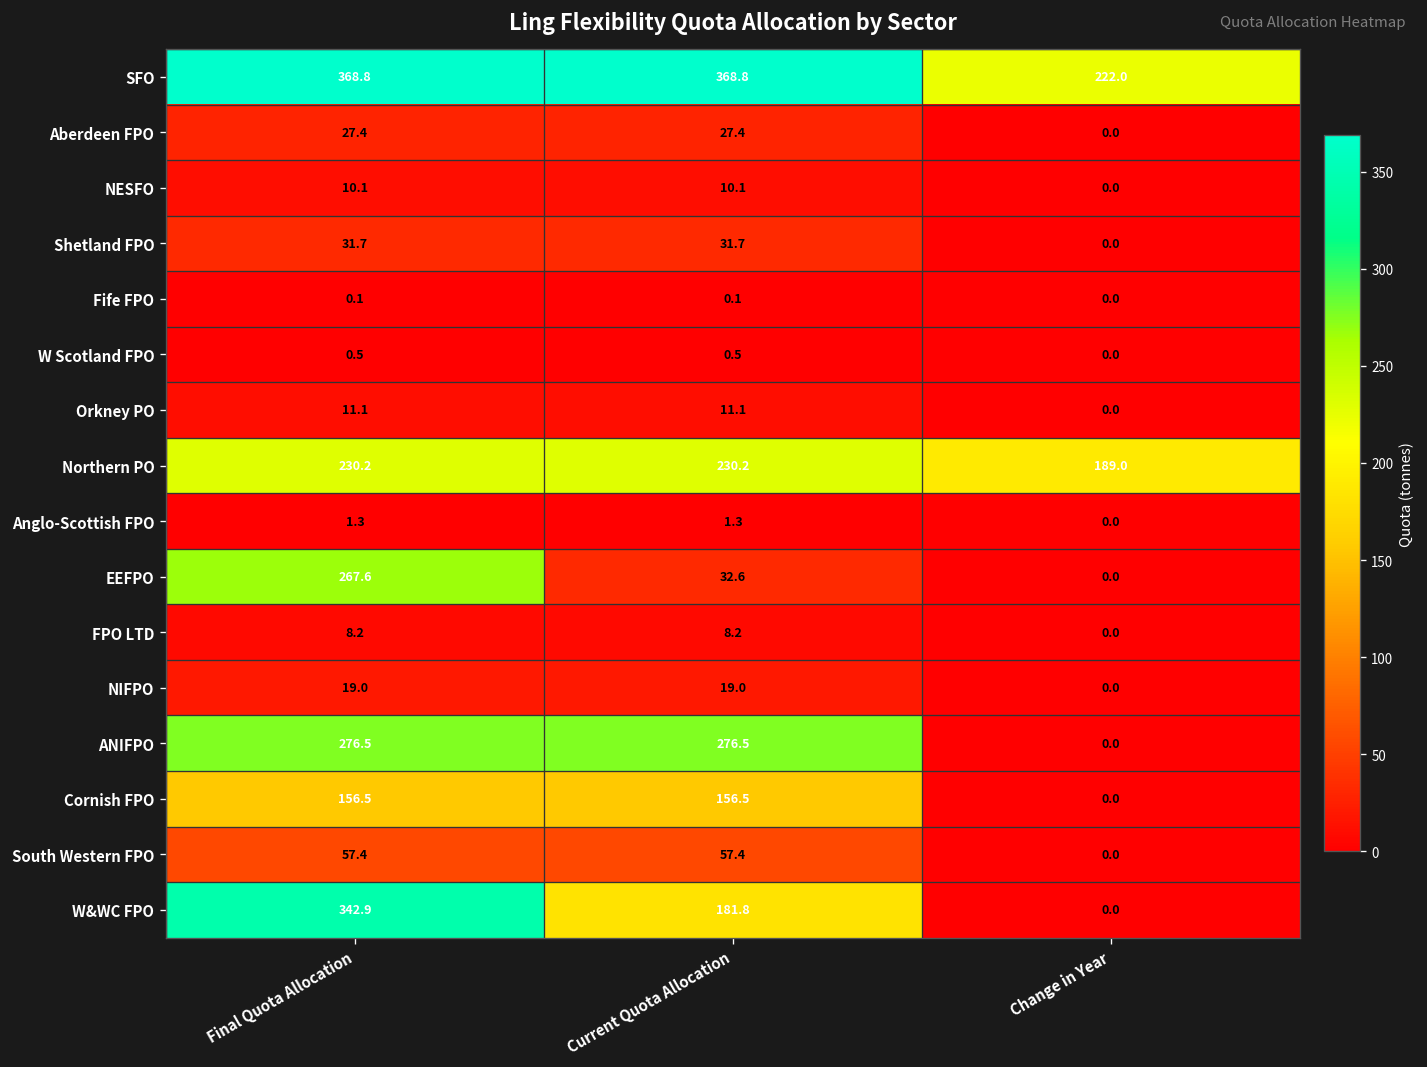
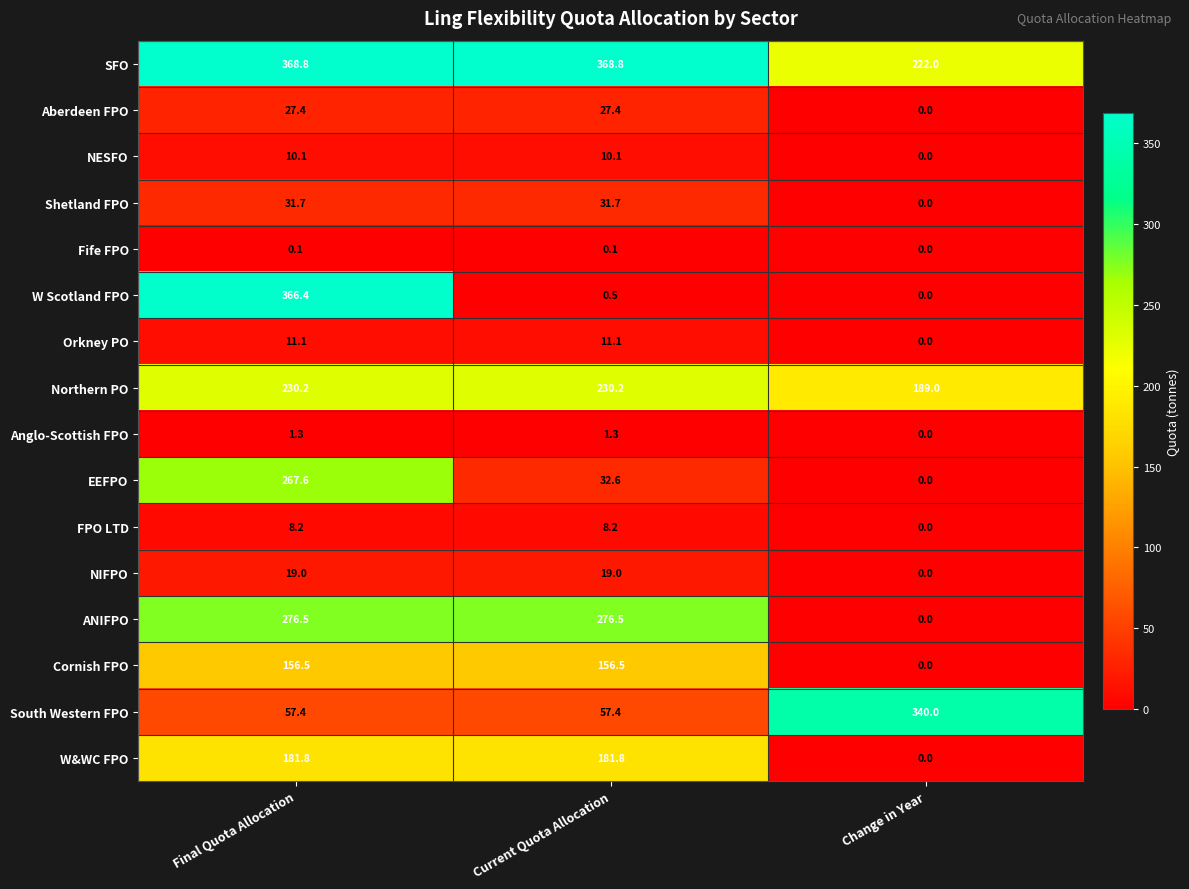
W Scotland FPO, Final Quota Allocation: 0.5 -> 366.4
South Western FPO, Change in Year: 0.0 -> 340.0
W&WC FPO, Final Quota Allocation: 342.9 -> 181.8
